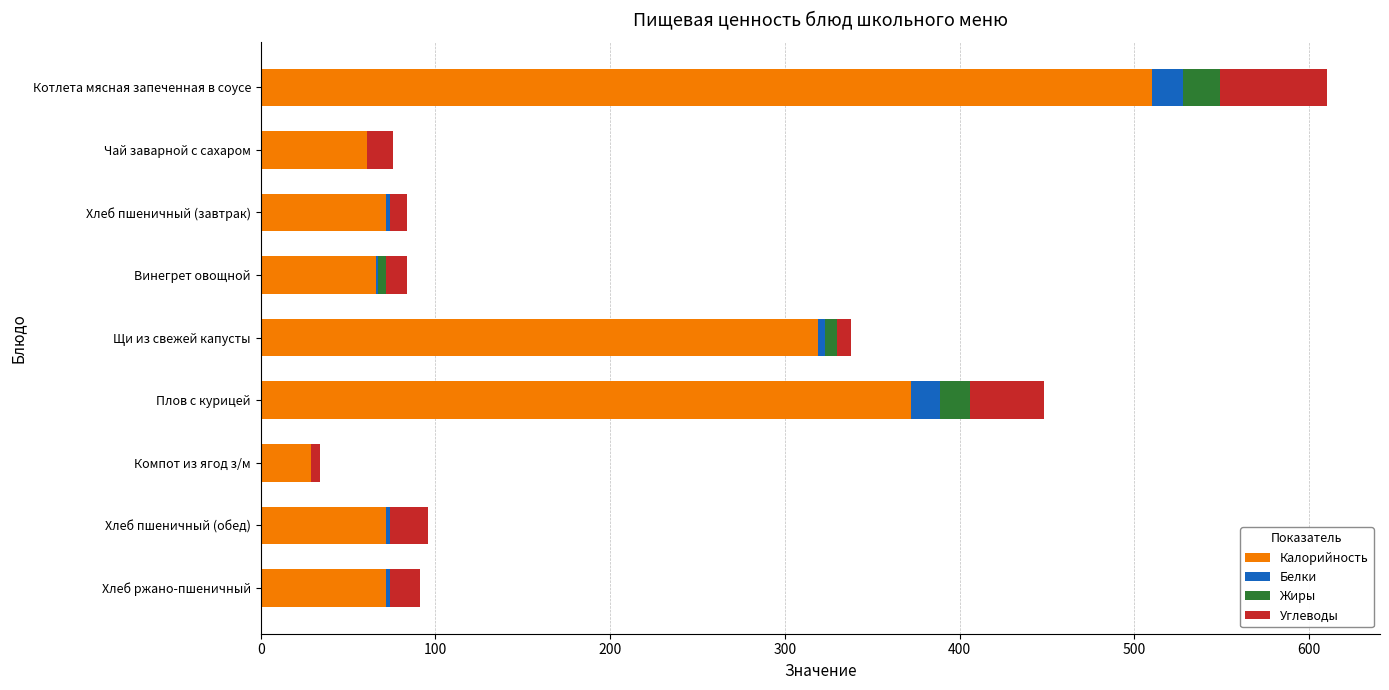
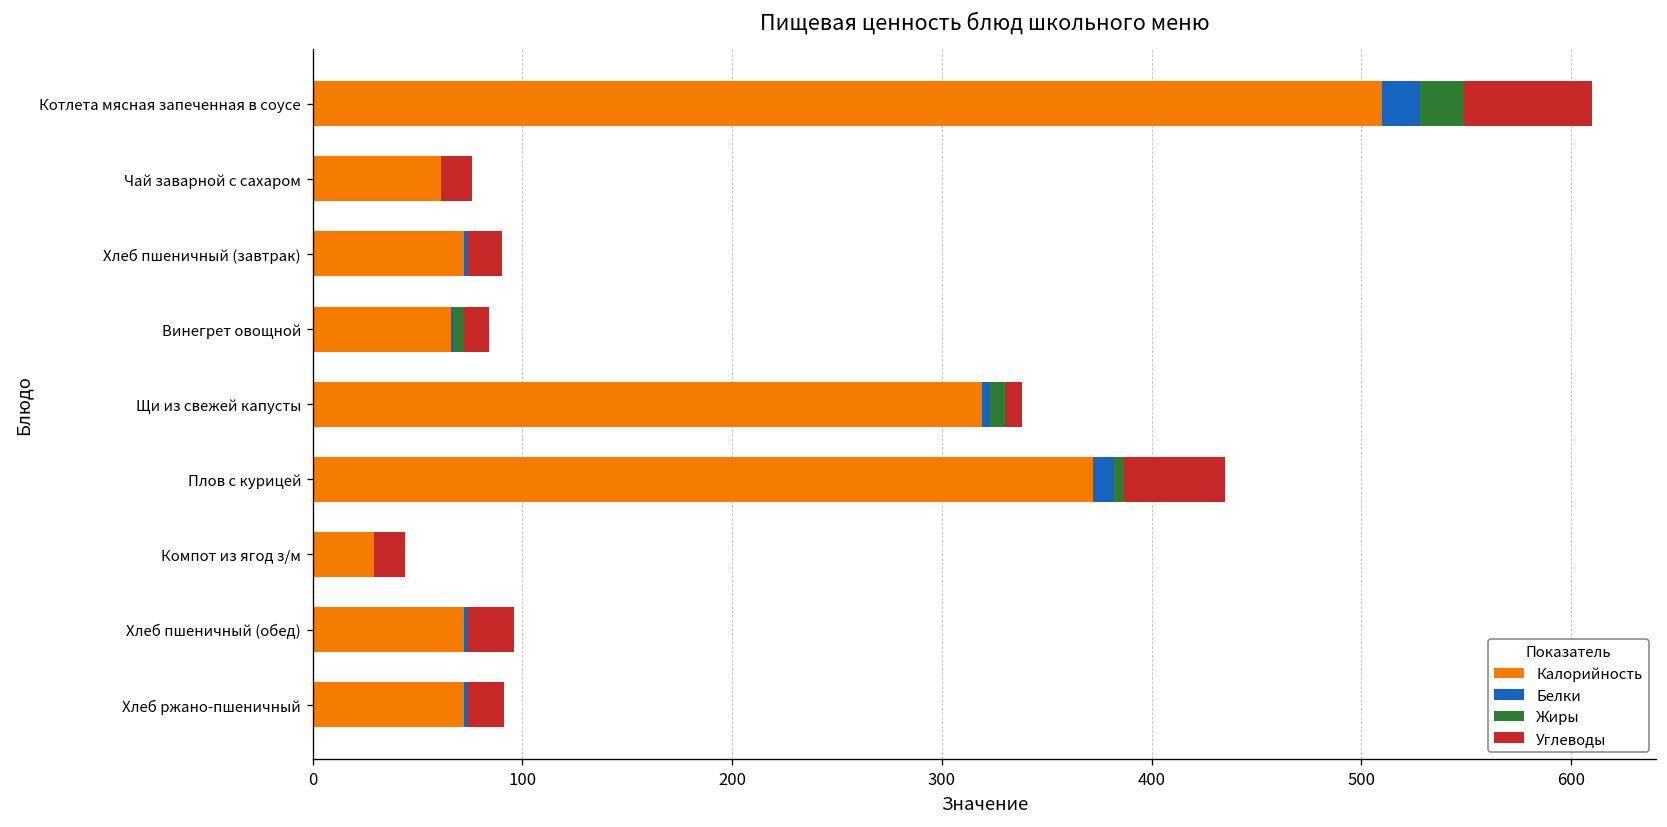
Углеводы, Хлеб пшеничный (завтрак): 10 -> 16
Белки, Плов с курицей: 17 -> 10
Жиры, Плов с курицей: 17 -> 5
Углеводы, Плов с курицей: 42 -> 48
Углеводы, Компот из ягод з/м: 5 -> 15
